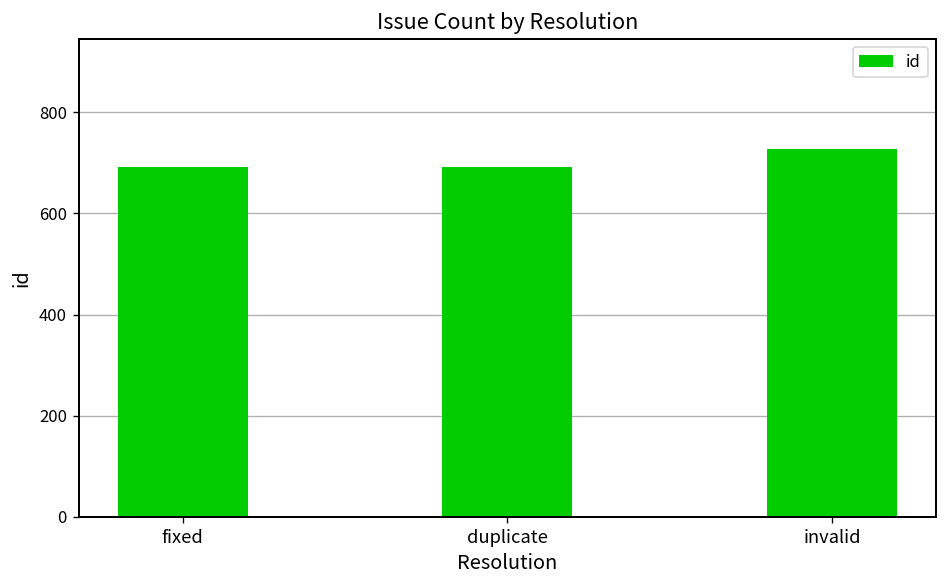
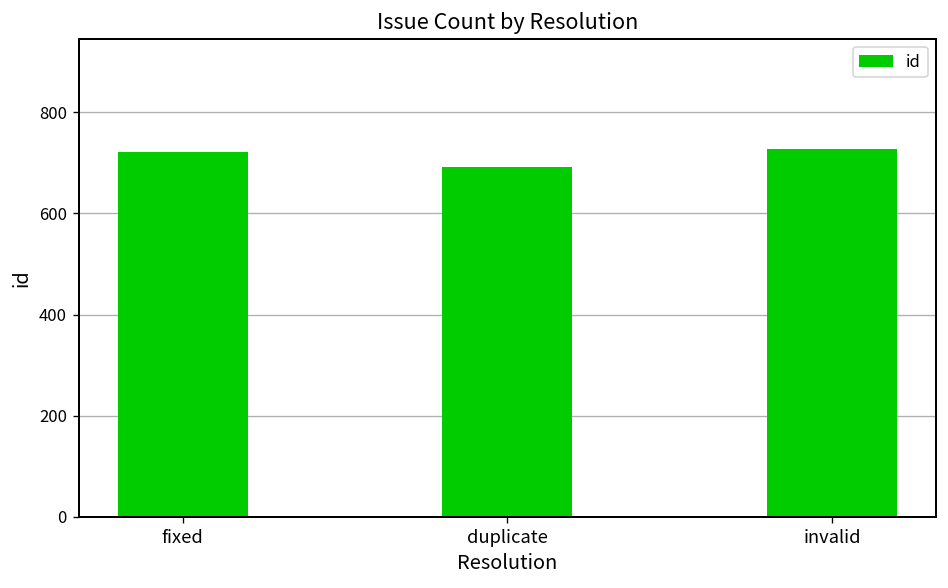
fixed: 690 -> 720
